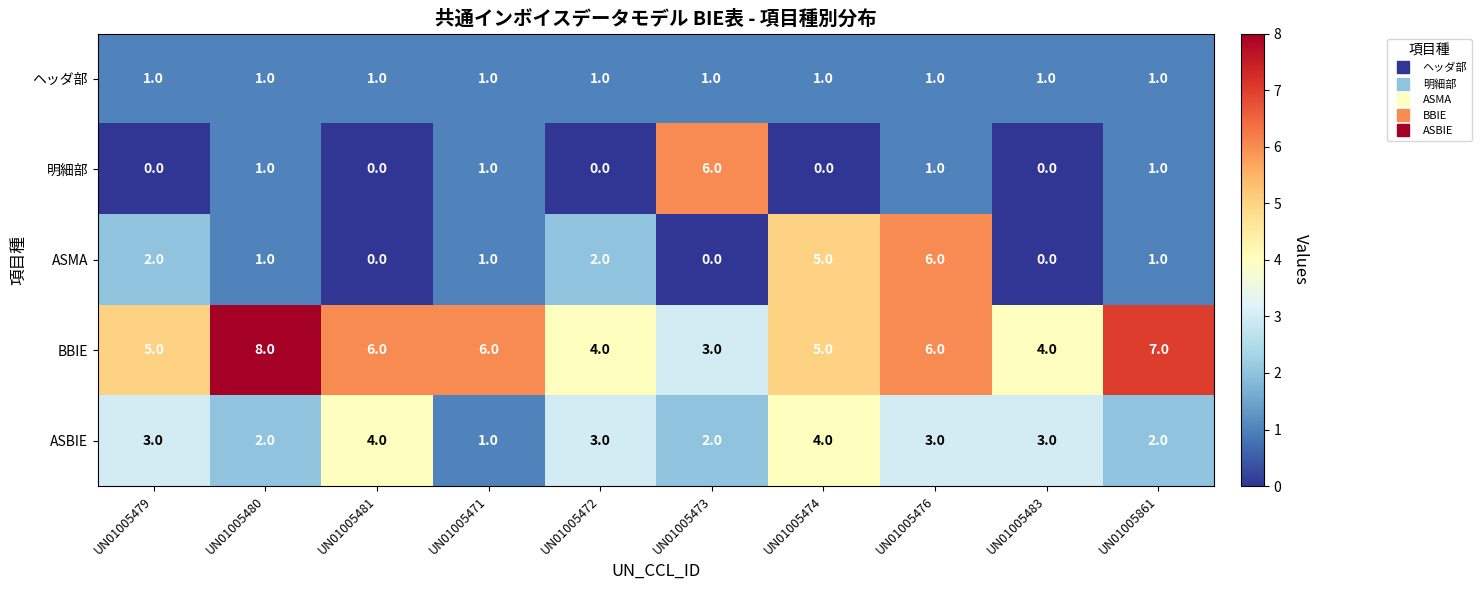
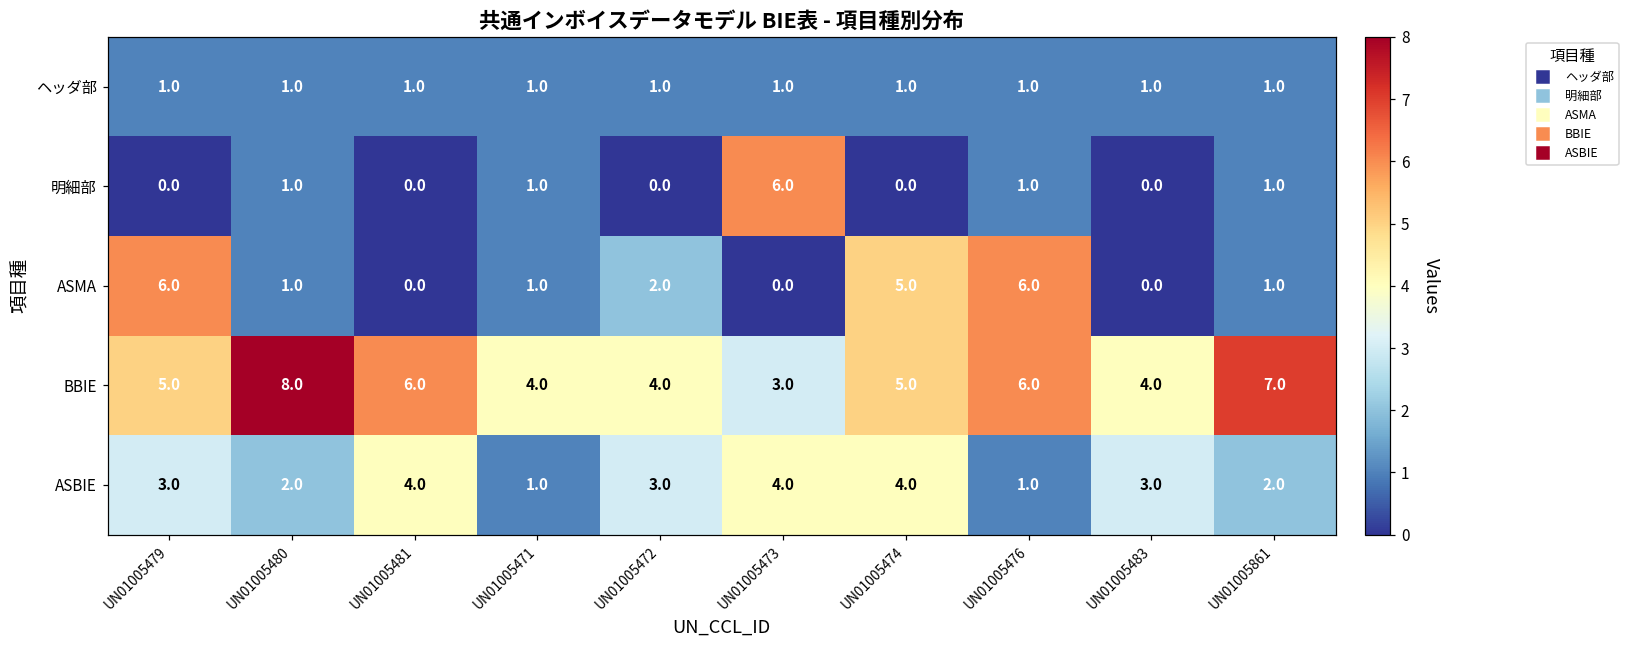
ASMA, UN01005479: 2.0 -> 6.0
BBIE, UN01005471: 6.0 -> 4.0
ASBIE, UN01005473: 2.0 -> 4.0
ASBIE, UN01005476: 3.0 -> 1.0
